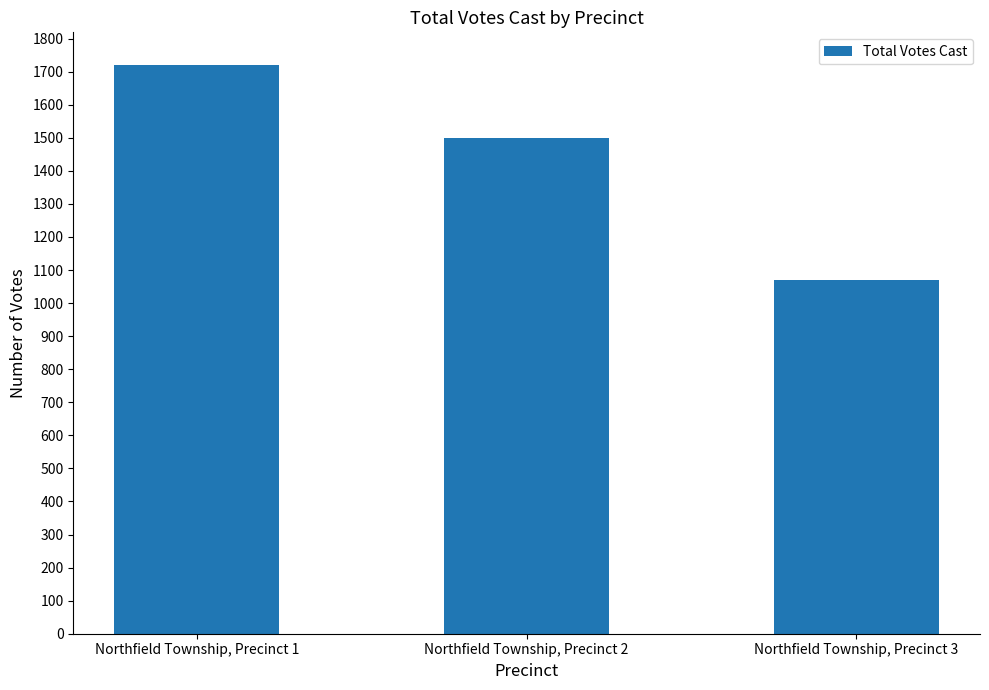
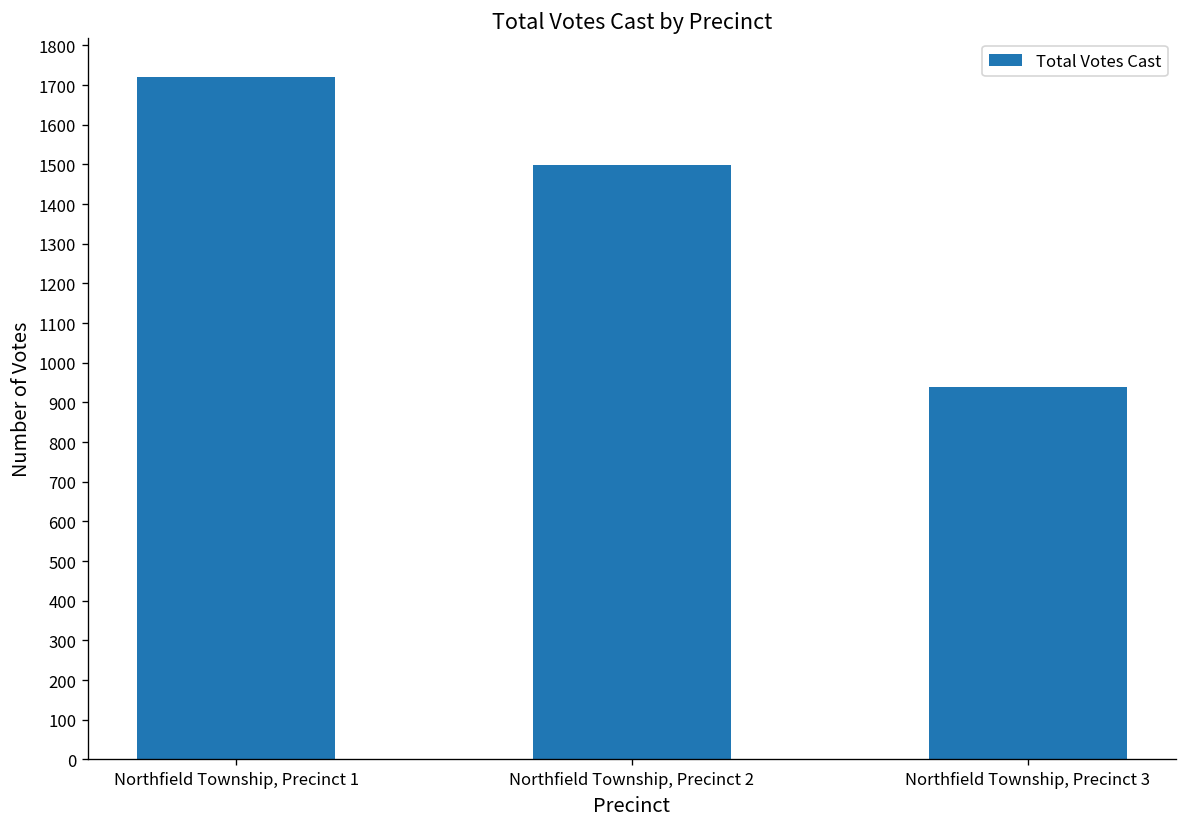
Northfield Township, Precinct 3: 1070 -> 940
